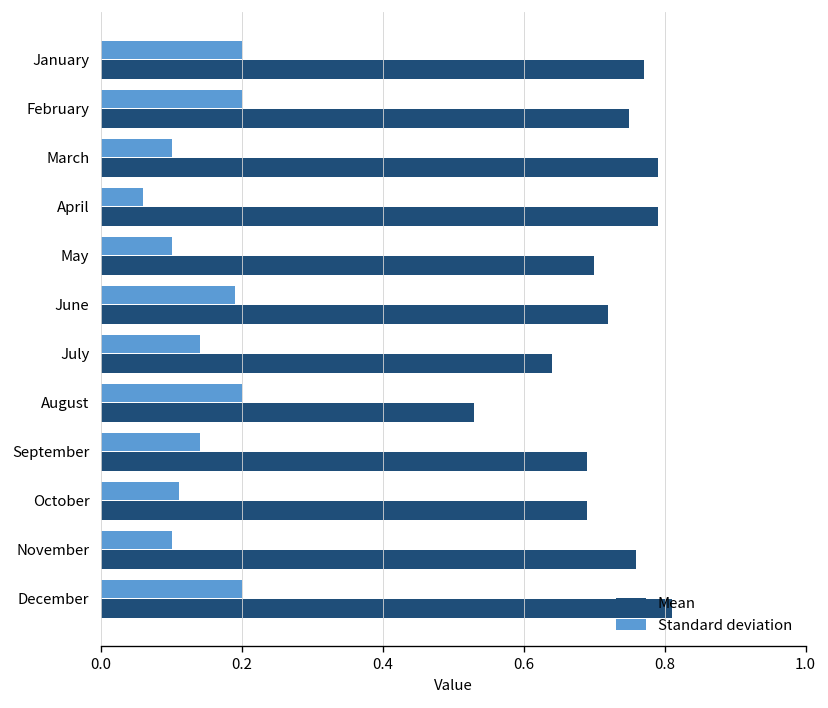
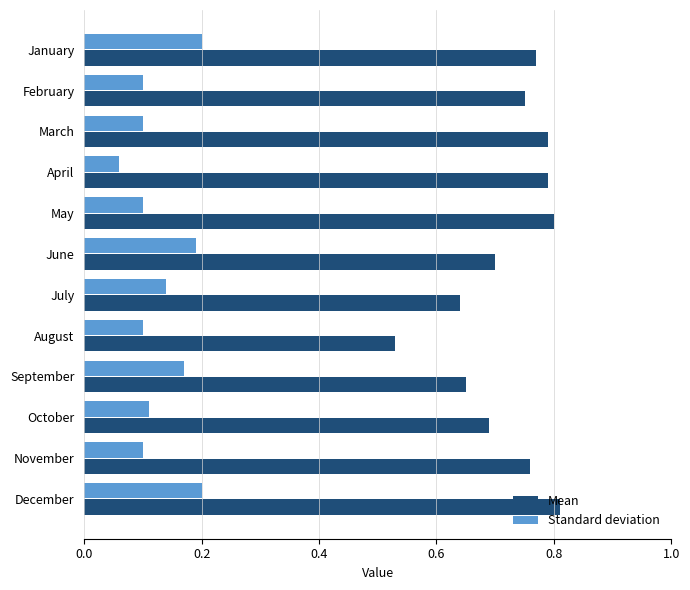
Standard deviation, February: 0.2 -> 0.1
Mean, May: 0.7 -> 0.8
Mean, June: 0.72 -> 0.70
Standard deviation, August: 0.2 -> 0.1
Standard deviation, September: 0.14 -> 0.17
Mean, September: 0.69 -> 0.65
